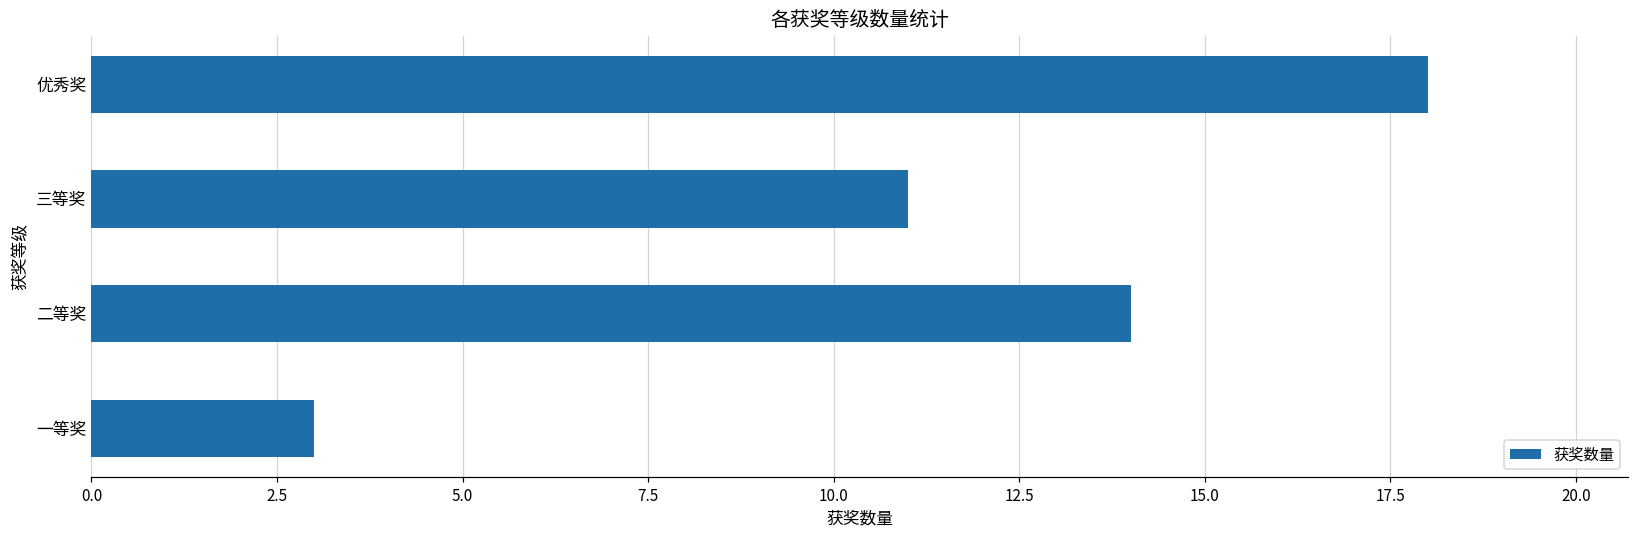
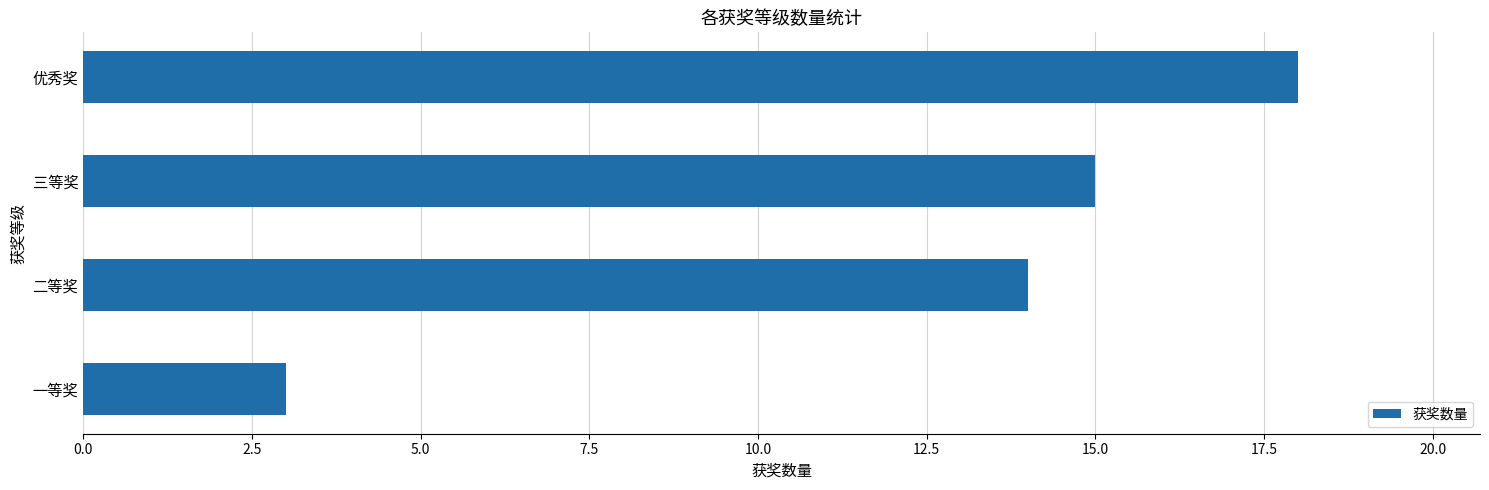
三等奖: 11 -> 15
